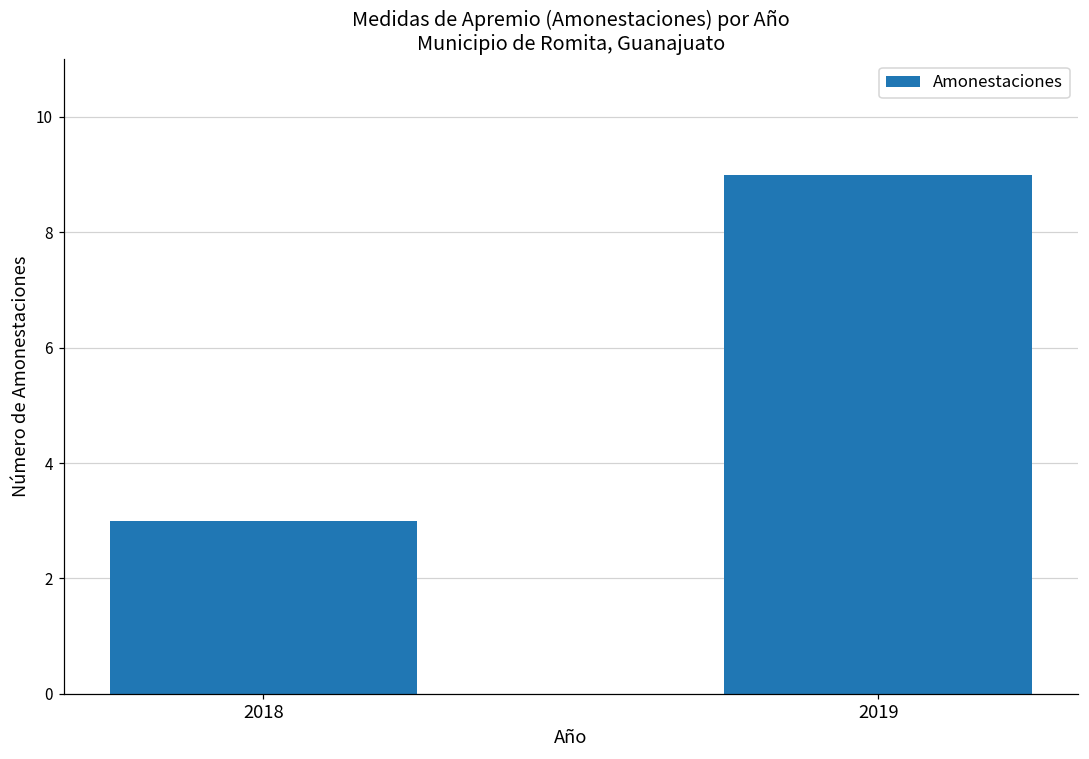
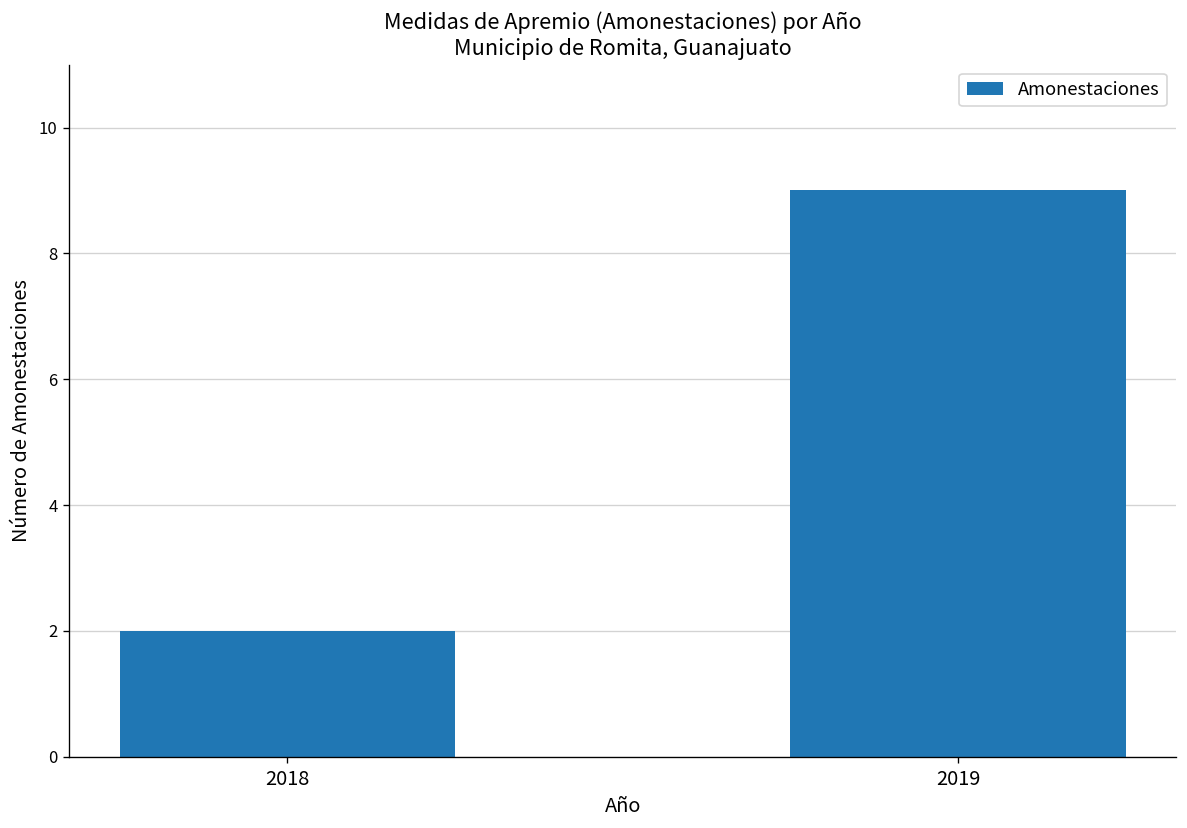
2018: 3 -> 2
